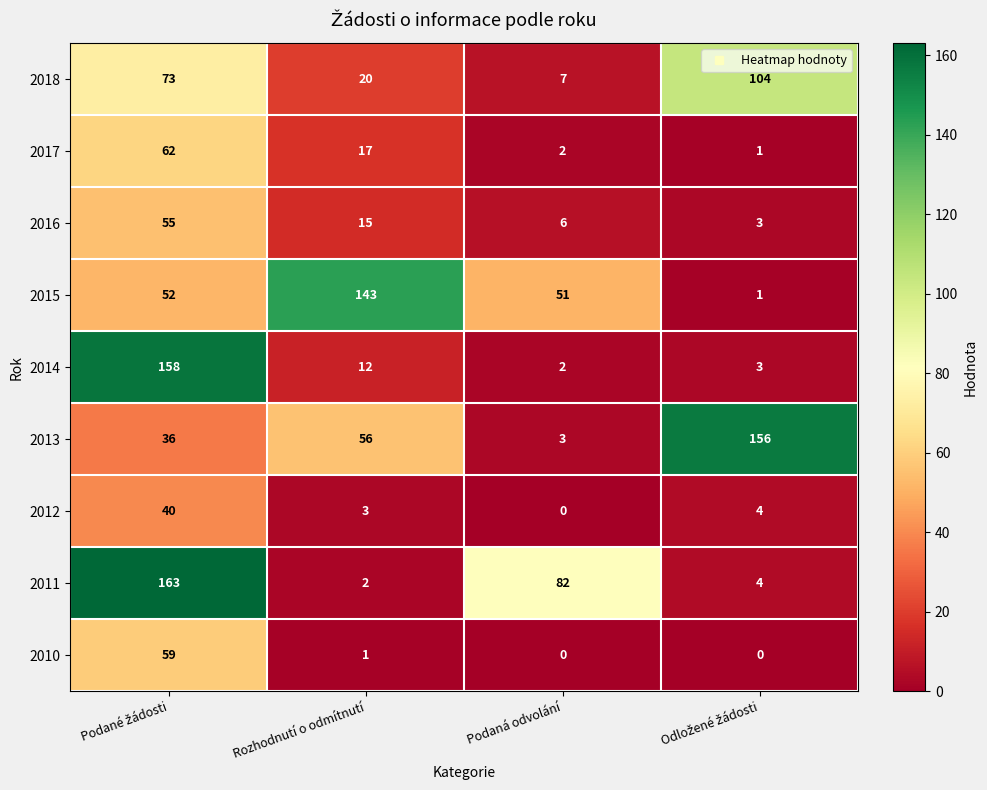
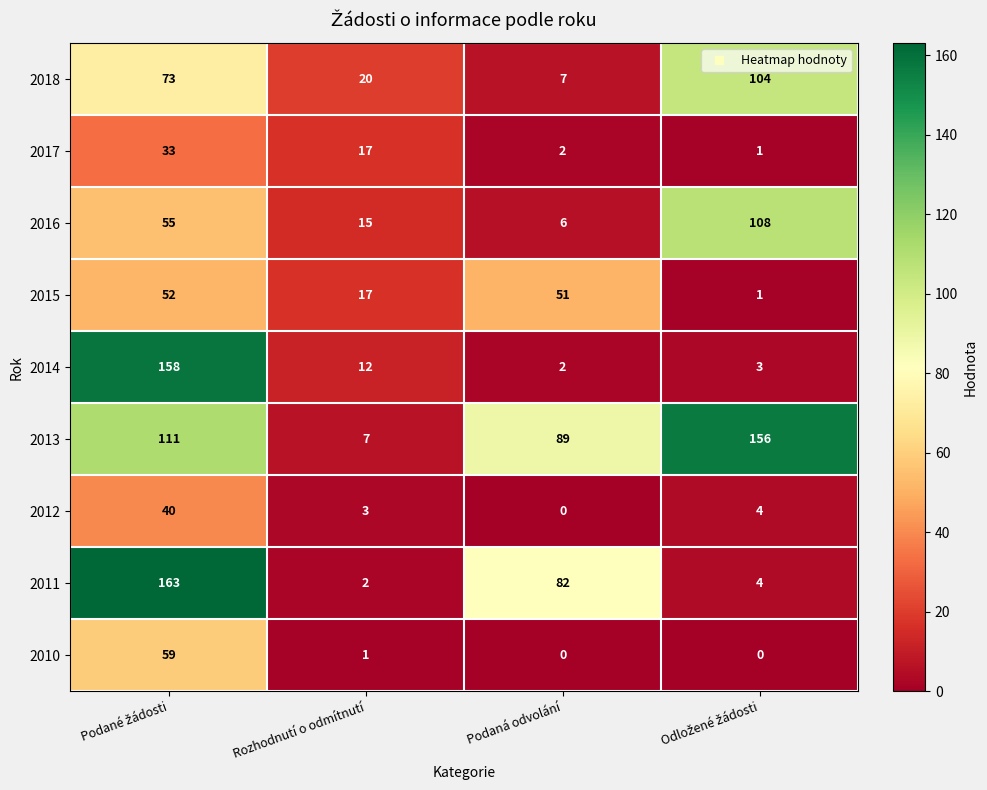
2017, Podané žádosti: 62 -> 33
2016, Odložené žádosti: 3 -> 108
2015, Rozhodnutí o odmítnutí: 143 -> 17
2013, Podané žádosti: 36 -> 111
2013, Rozhodnutí o odmítnutí: 56 -> 7
2013, Podaná odvolání: 3 -> 89
